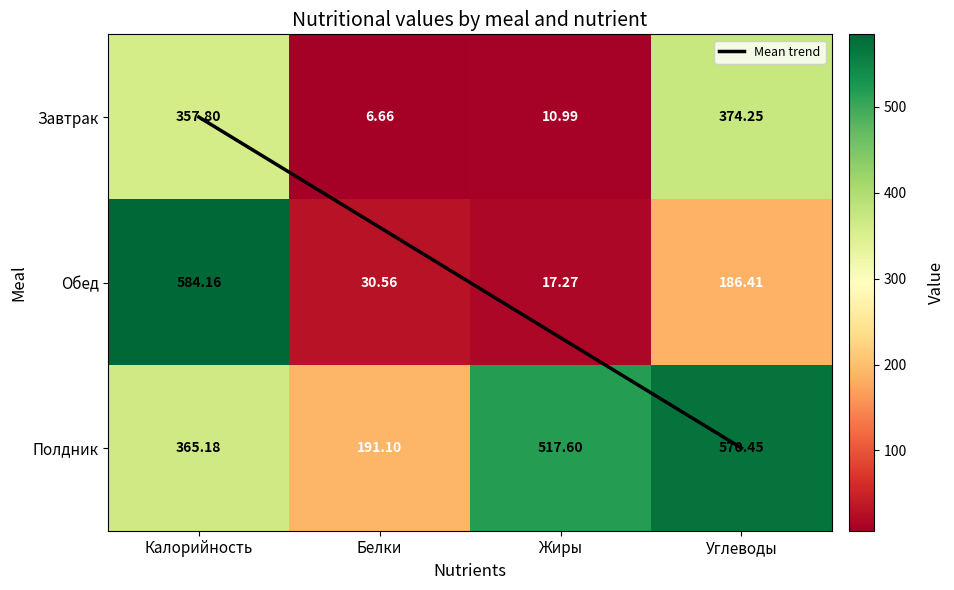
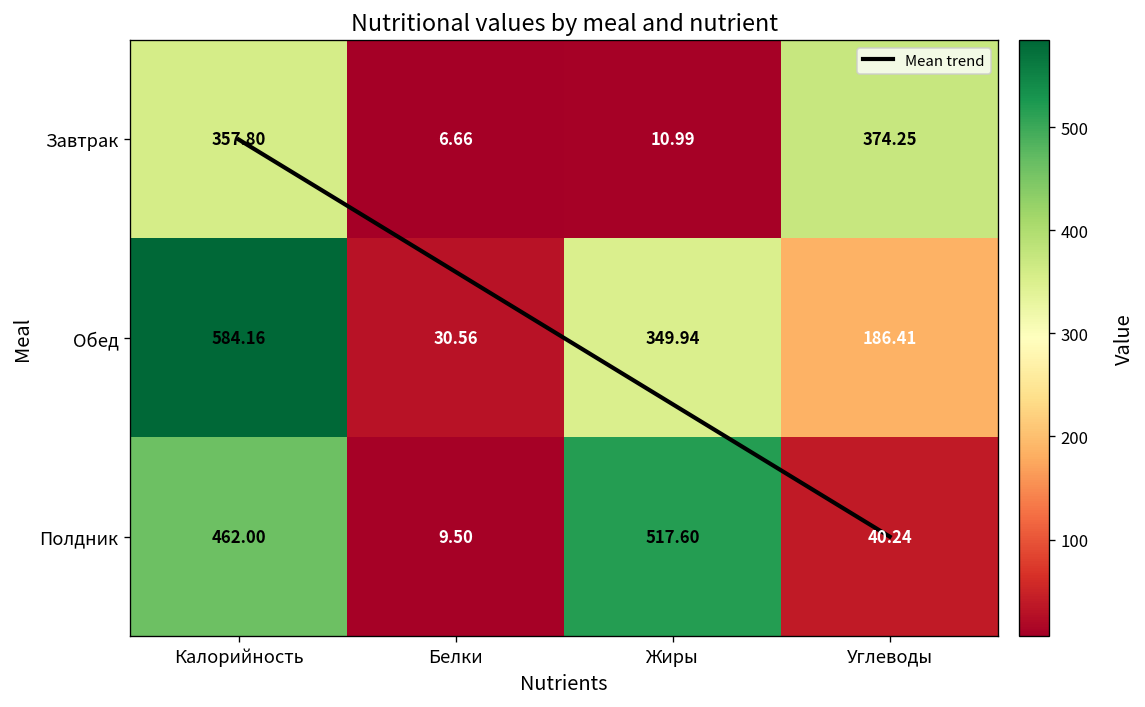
Обед, Жиры: 17.27 -> 349.94
Полдник, Калорийность: 365.18 -> 462.00
Полдник, Белки: 191.10 -> 9.50
Полдник, Углеводы: 570.45 -> 40.24
